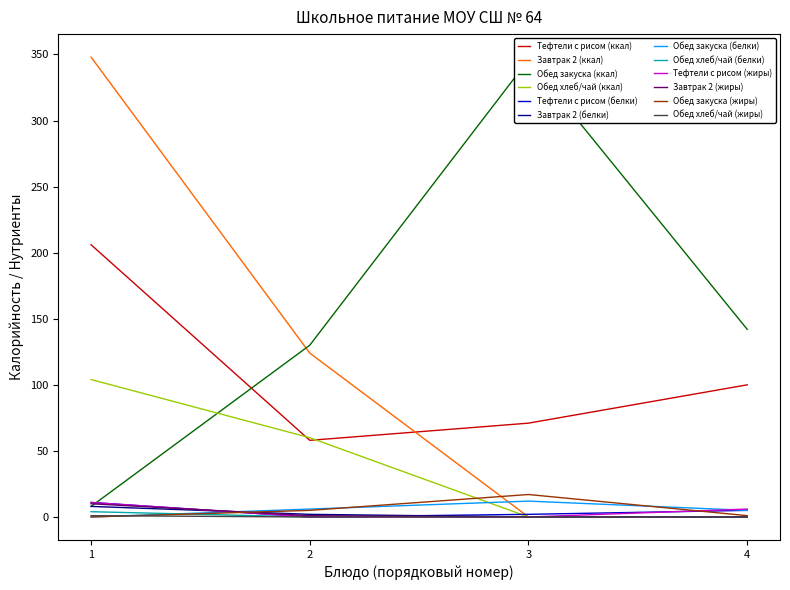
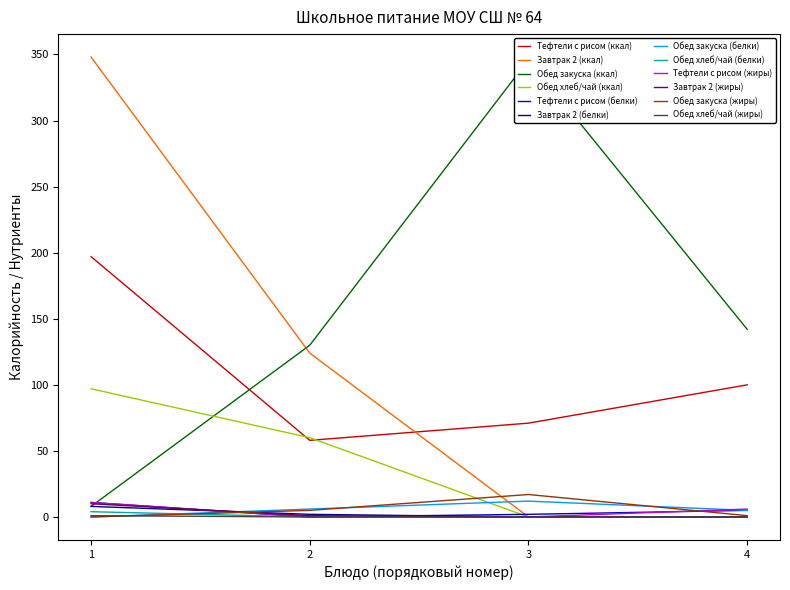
Тефтели с рисом (ккал), 1: 206 -> 197
Обед хлеб/чай (ккал), 1: 104 -> 97
